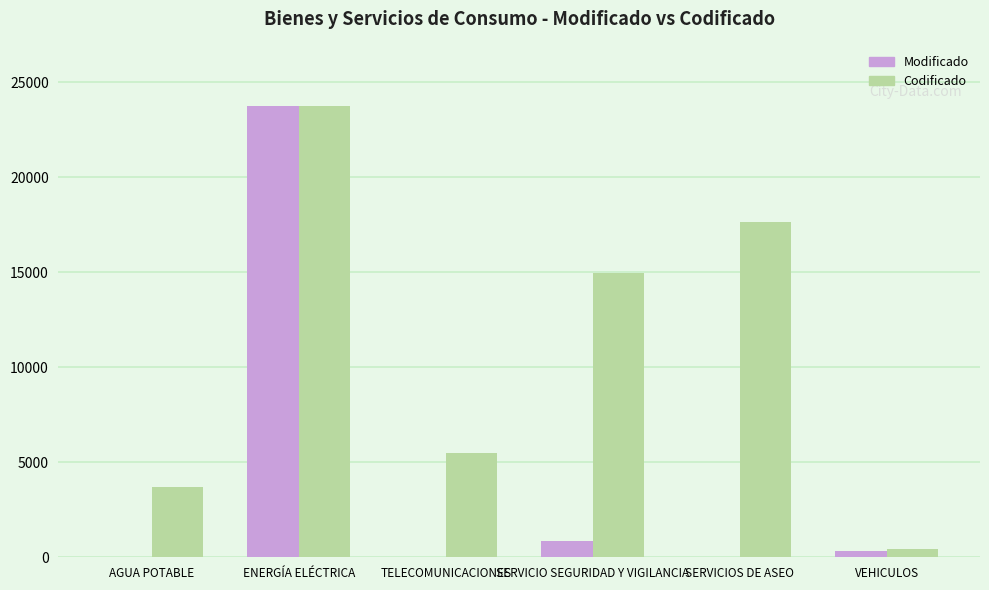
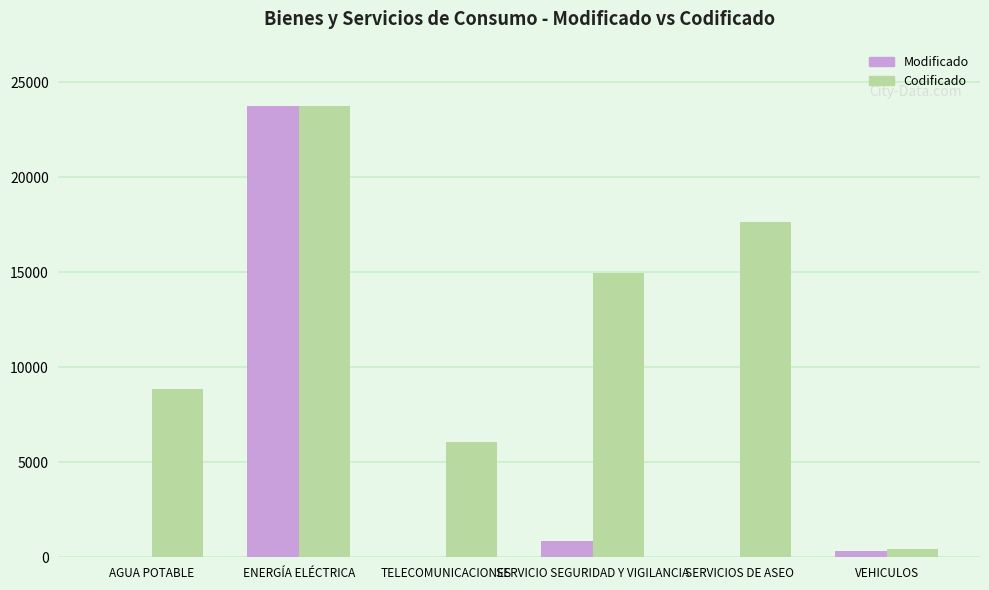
Codificado, AGUA POTABLE: 3700 -> 8800
Codificado, TELECOMUNICACIONES: 5500 -> 6100
